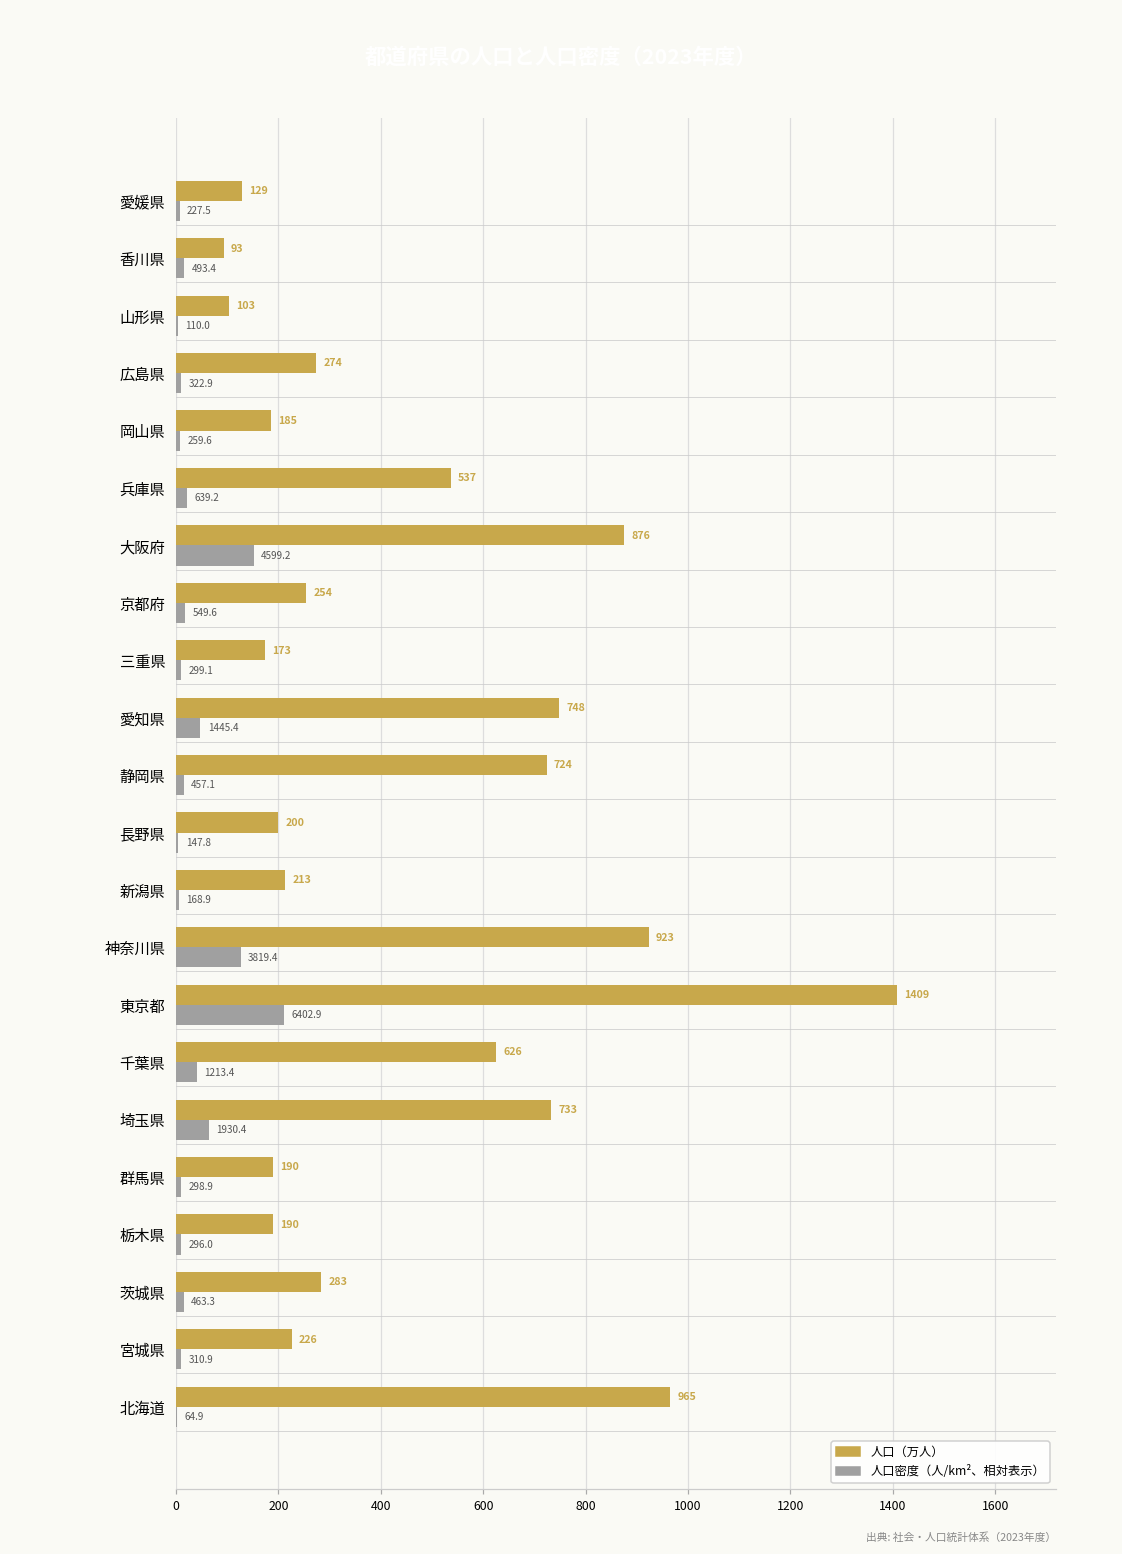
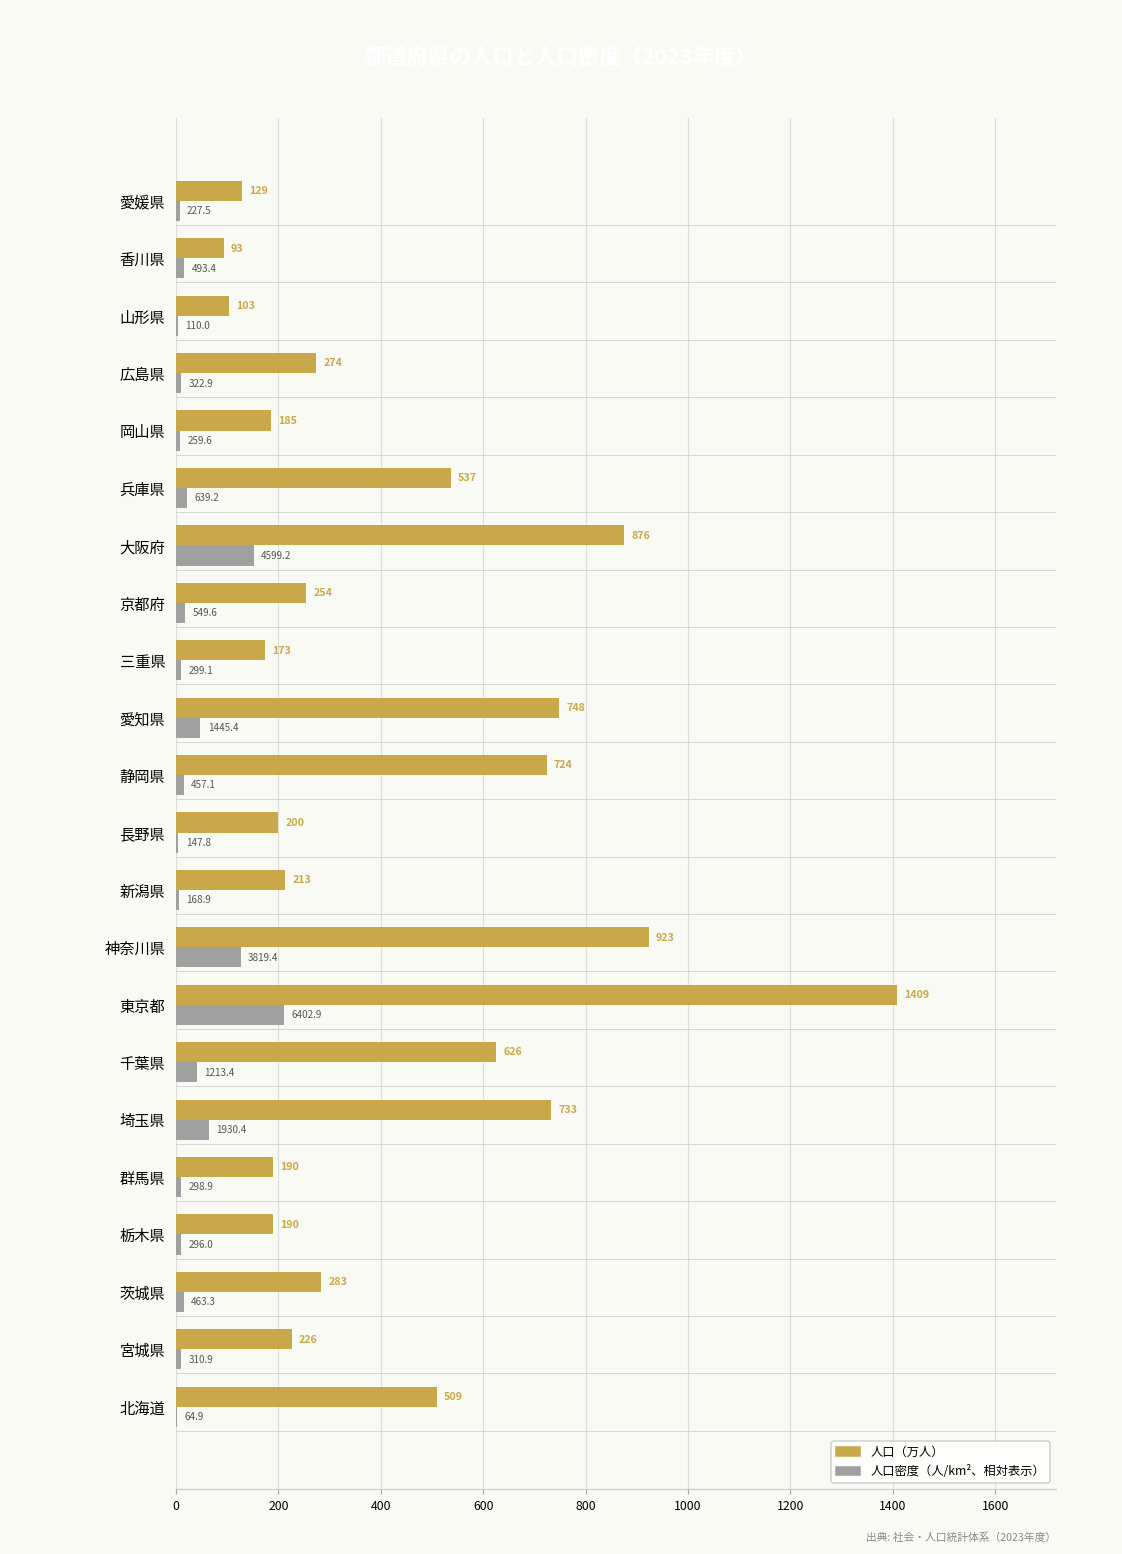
人口（万人）, 北海道: 965 -> 509
